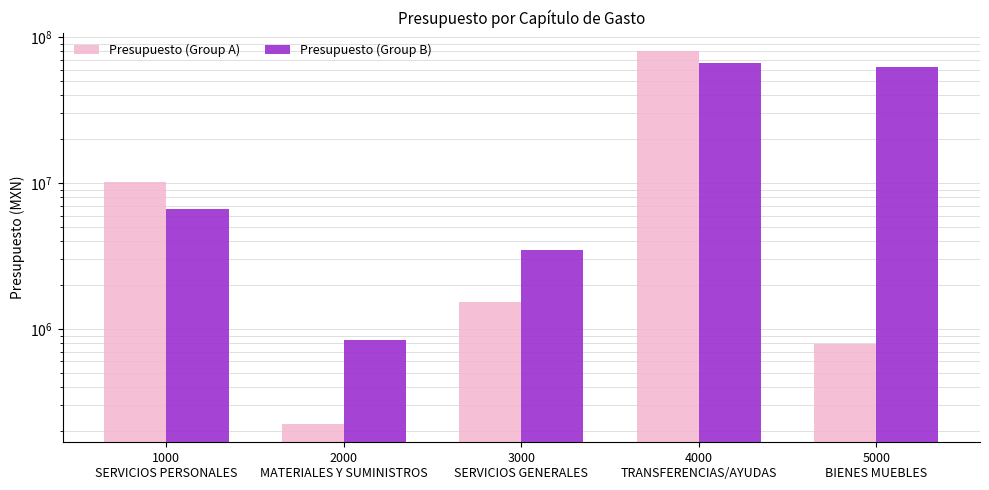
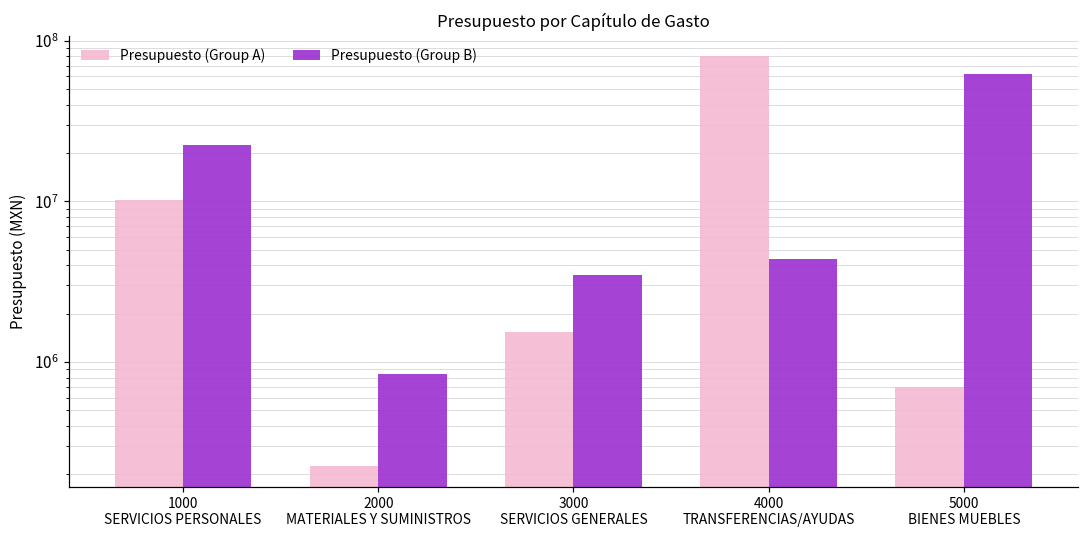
Presupuesto (Group B), 1000 SERVICIOS PERSONALES: 7000000 -> 23000000
Presupuesto (Group B), 4000 TRANSFERENCIAS/AYUDAS: 70000000 -> 4300000
Presupuesto (Group A), 5000 BIENES MUEBLES: 800000 -> 700000
